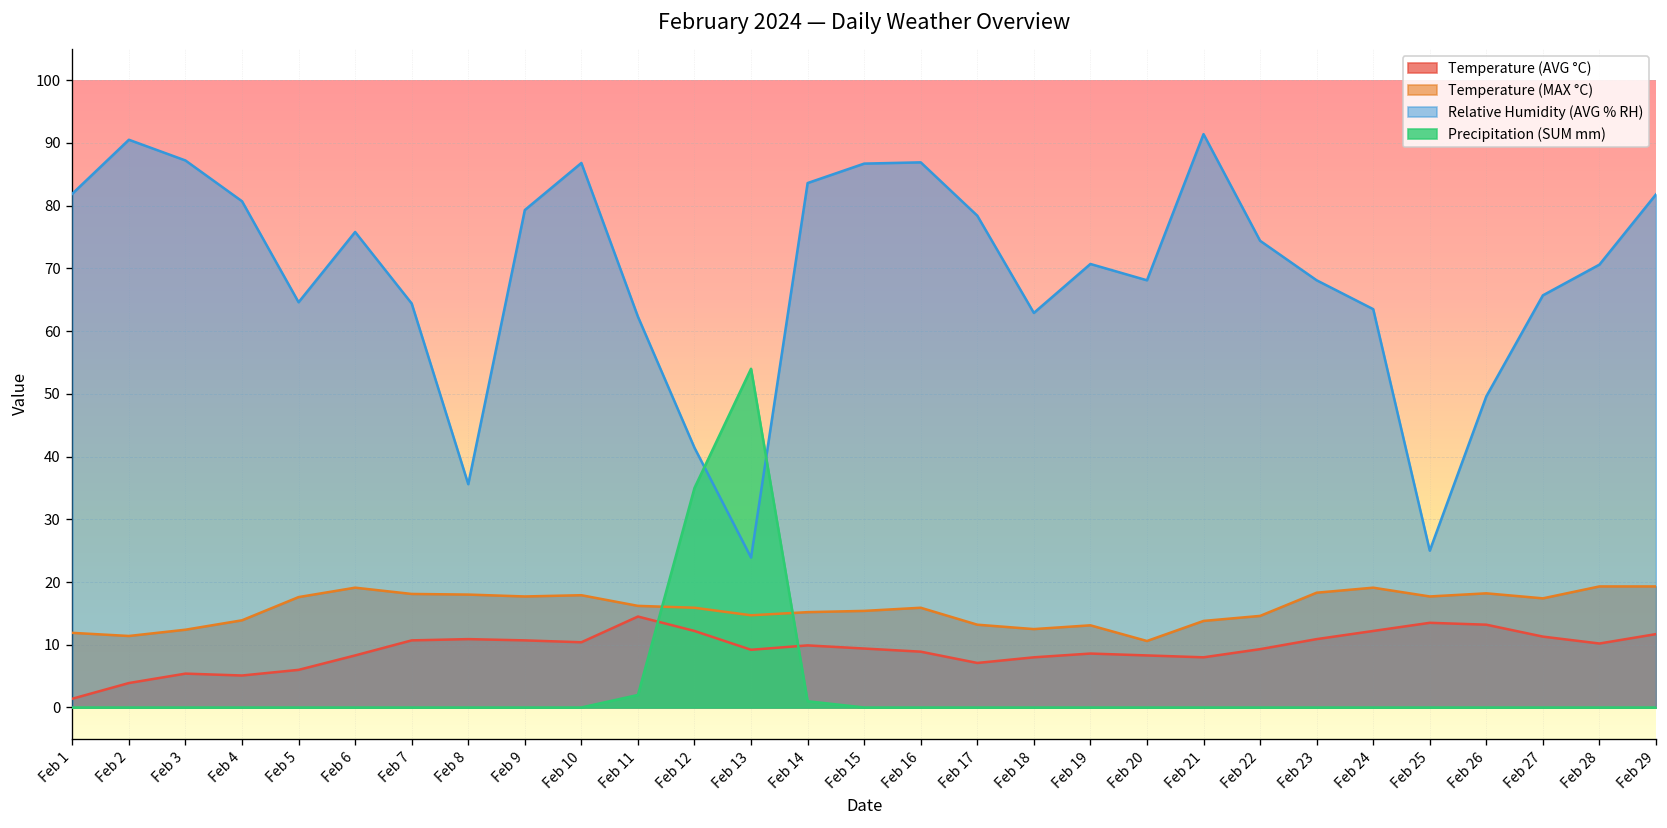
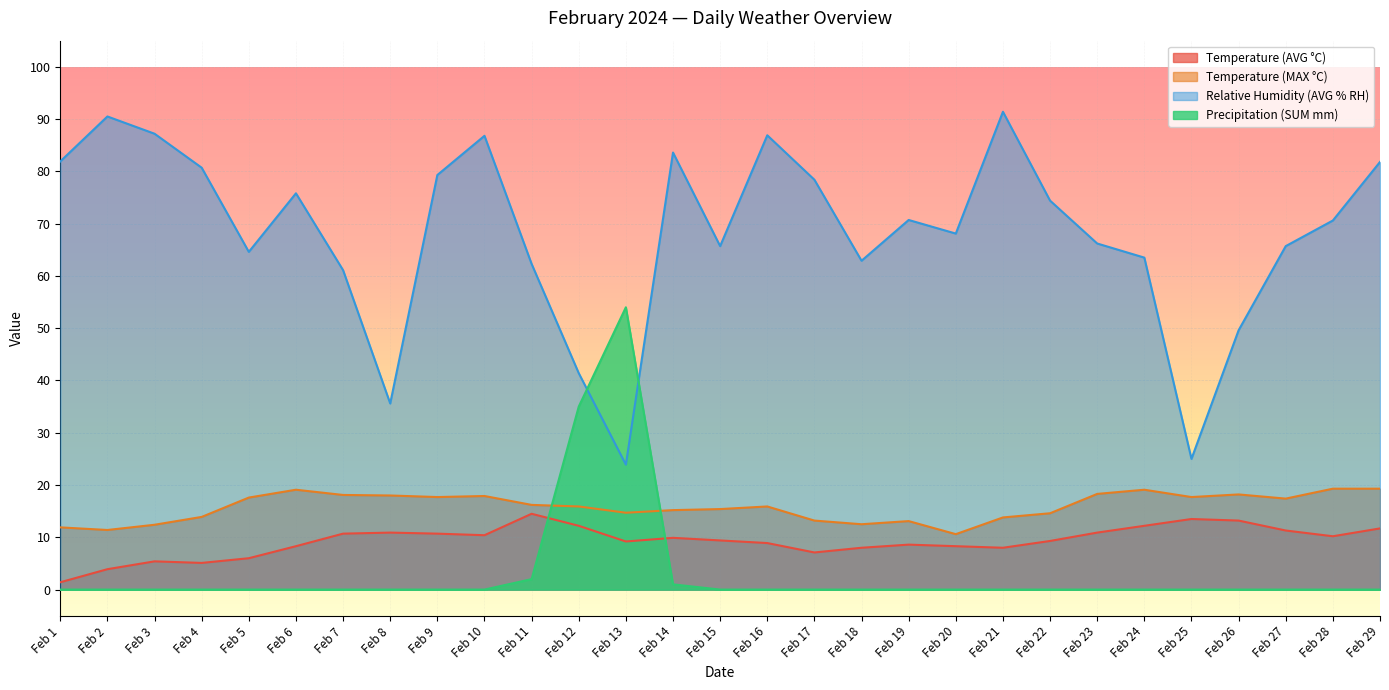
Relative Humidity (AVG % RH), Feb 7: 64 -> 61
Relative Humidity (AVG % RH), Feb 15: 87 -> 66
Relative Humidity (AVG % RH), Feb 23: 68 -> 66
